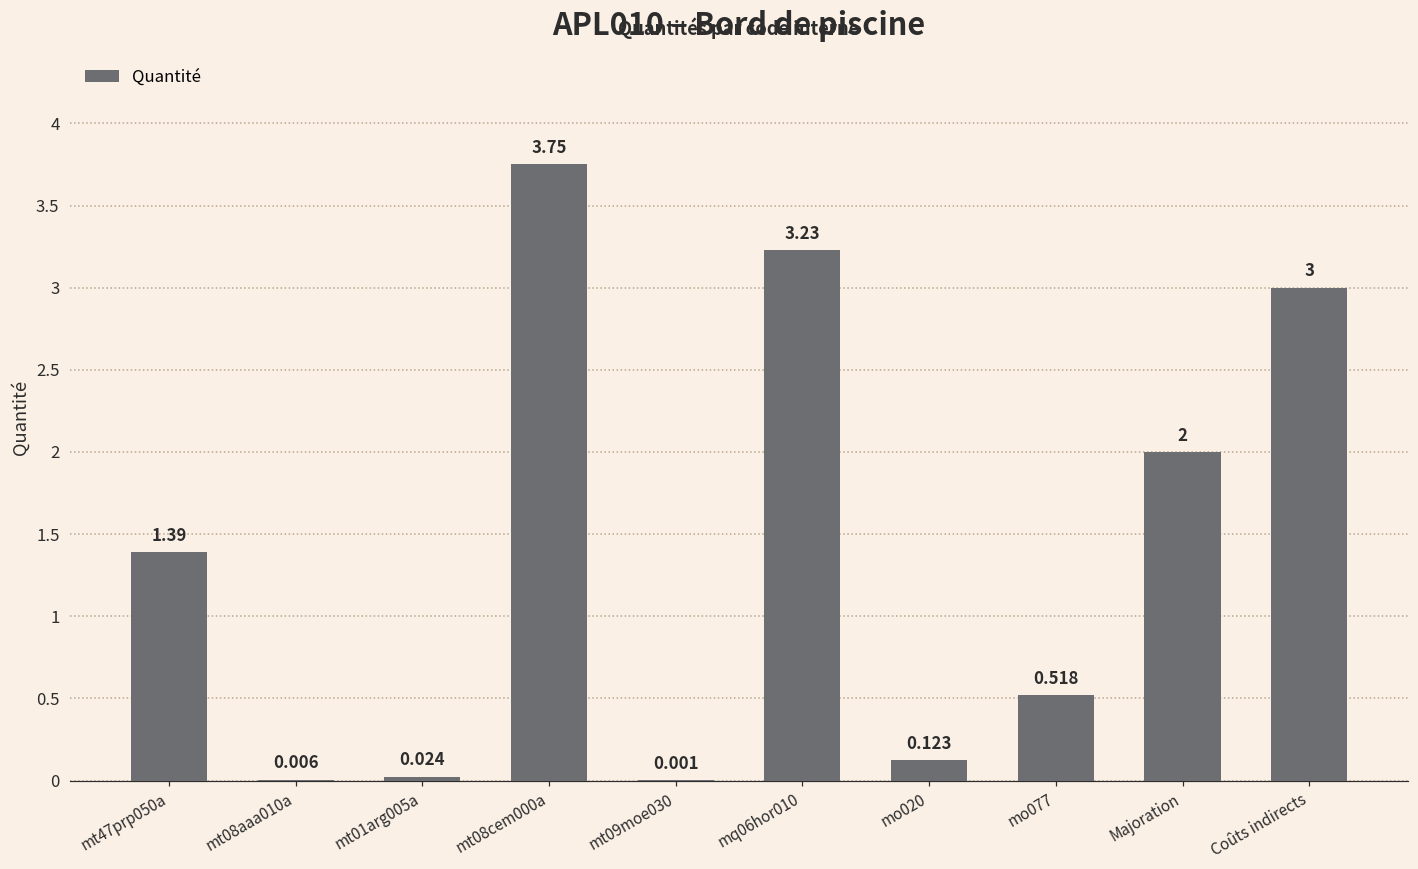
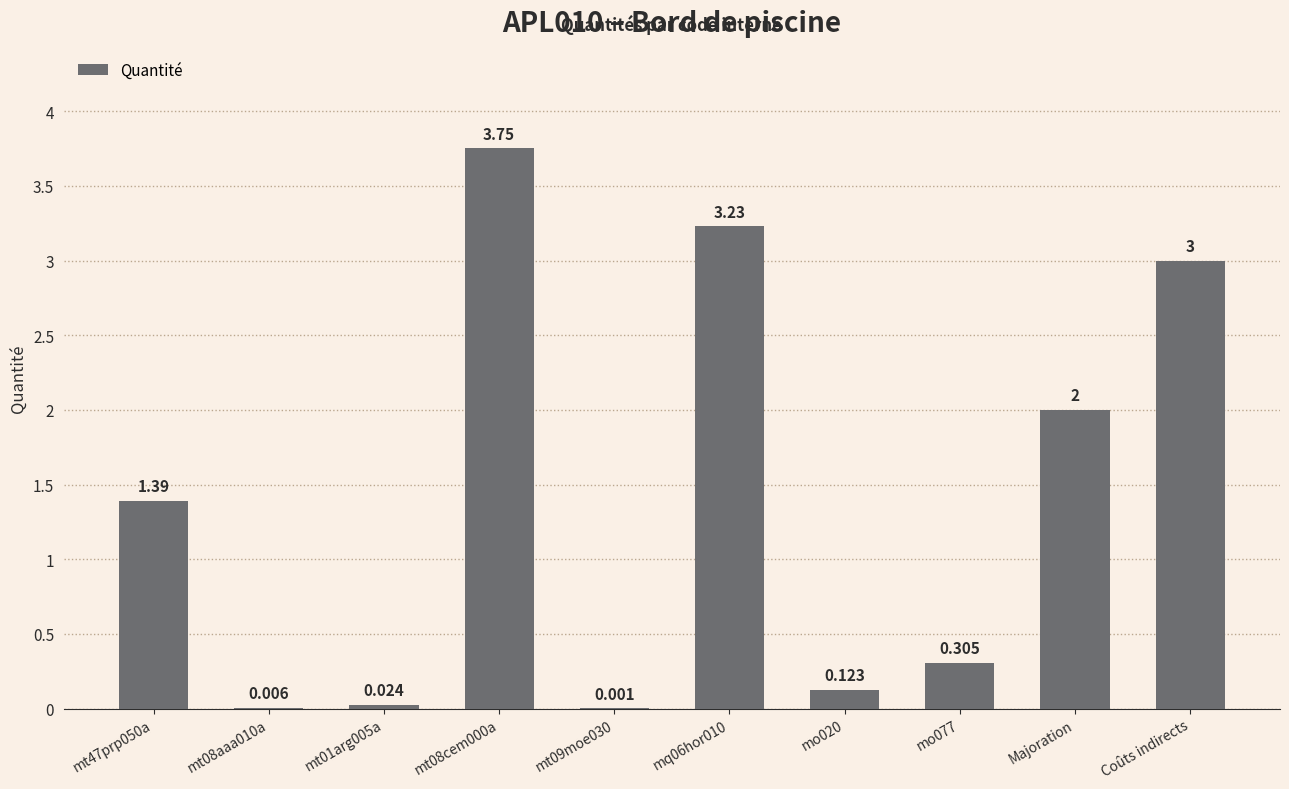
mo077: 0.518 -> 0.305
